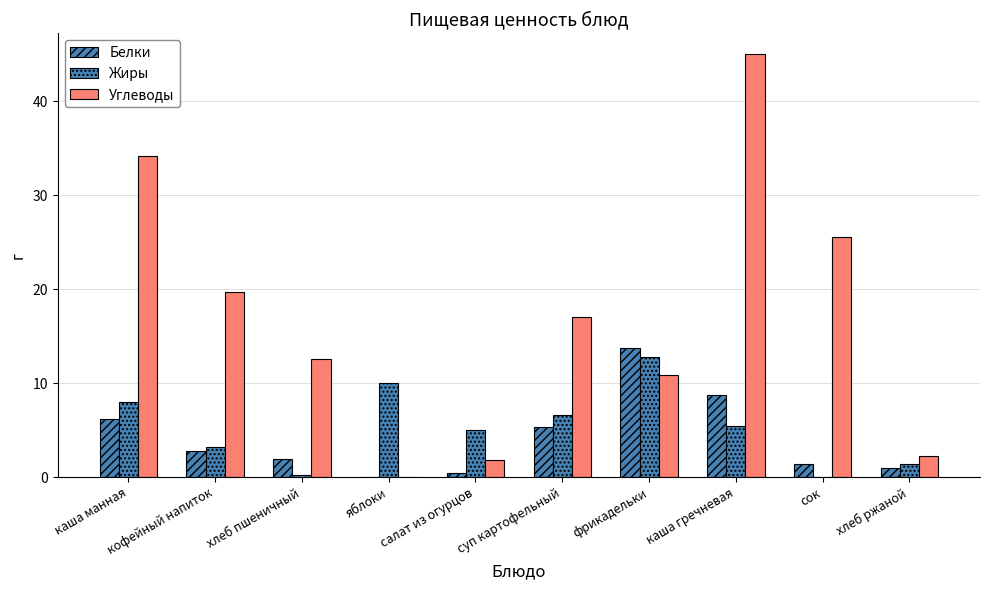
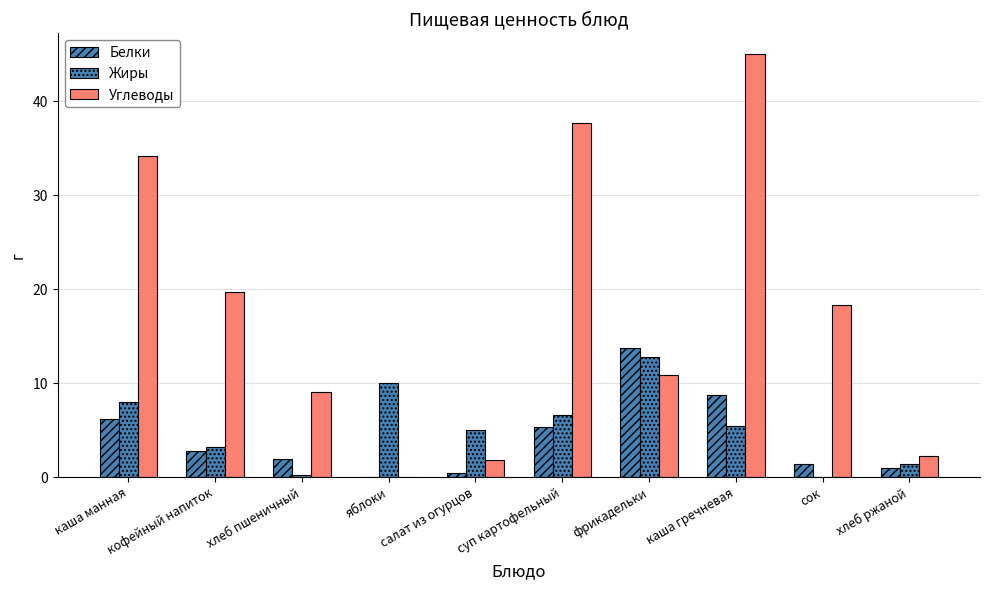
Углеводы, хлеб пшеничный: 13 -> 9
Углеводы, суп картофельный: 17 -> 38
Углеводы, сок: 26 -> 18
